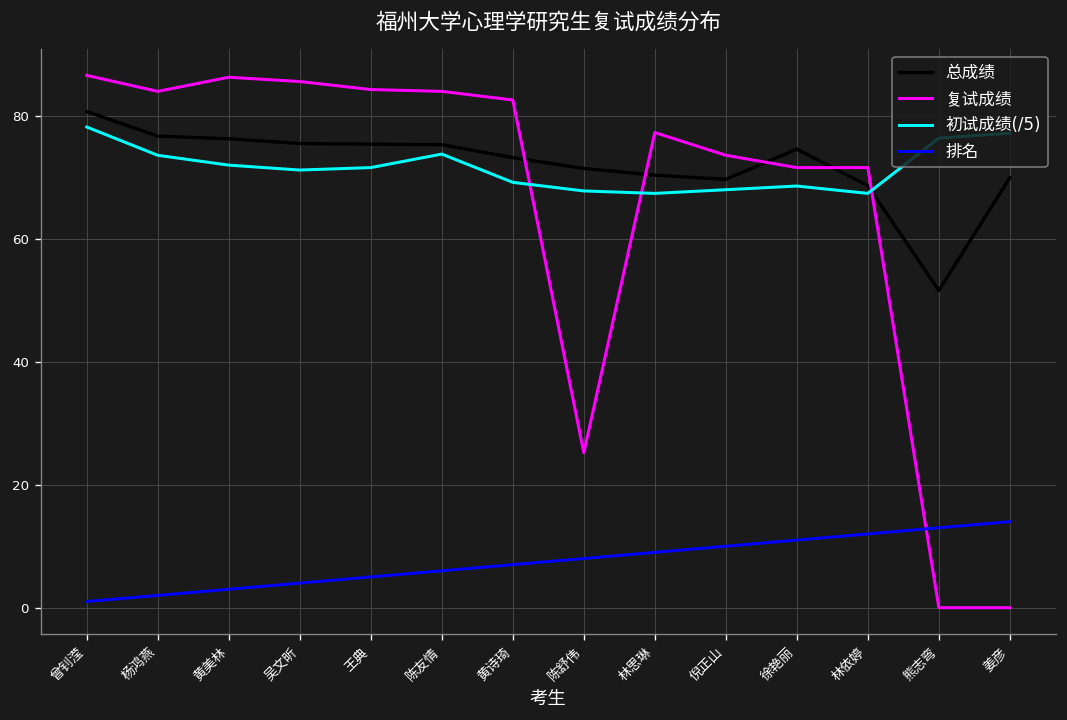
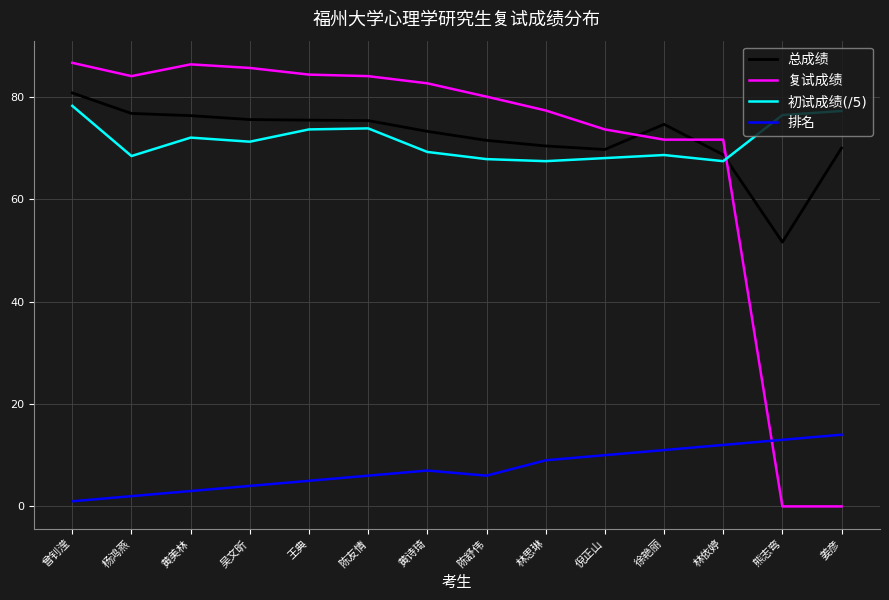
初试成绩(/5), 杨鸿燕: 74 -> 68
初试成绩(/5), 王典: 72 -> 74
复试成绩, 陈舒伟: 25 -> 80
排名, 陈舒伟: 8 -> 6
